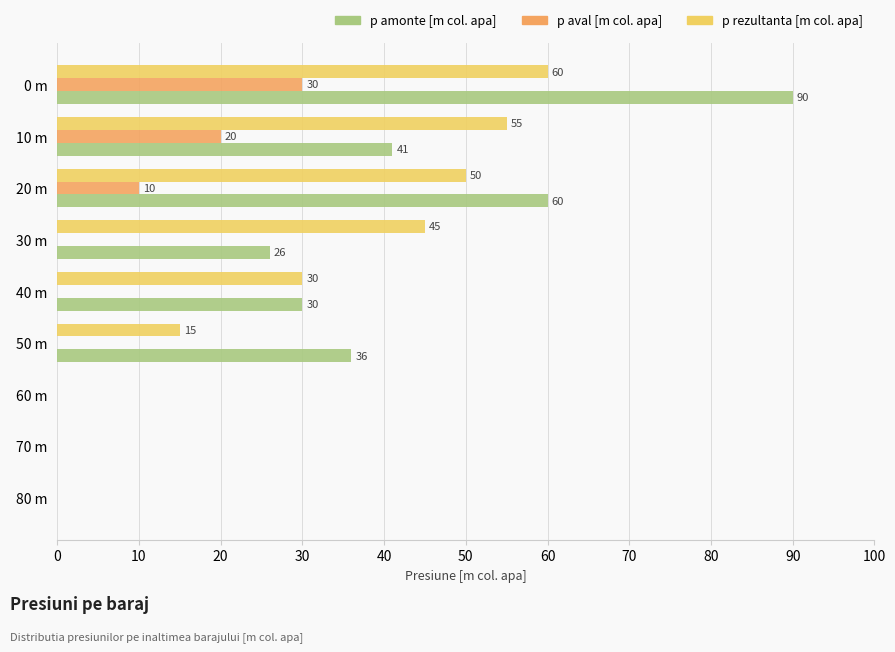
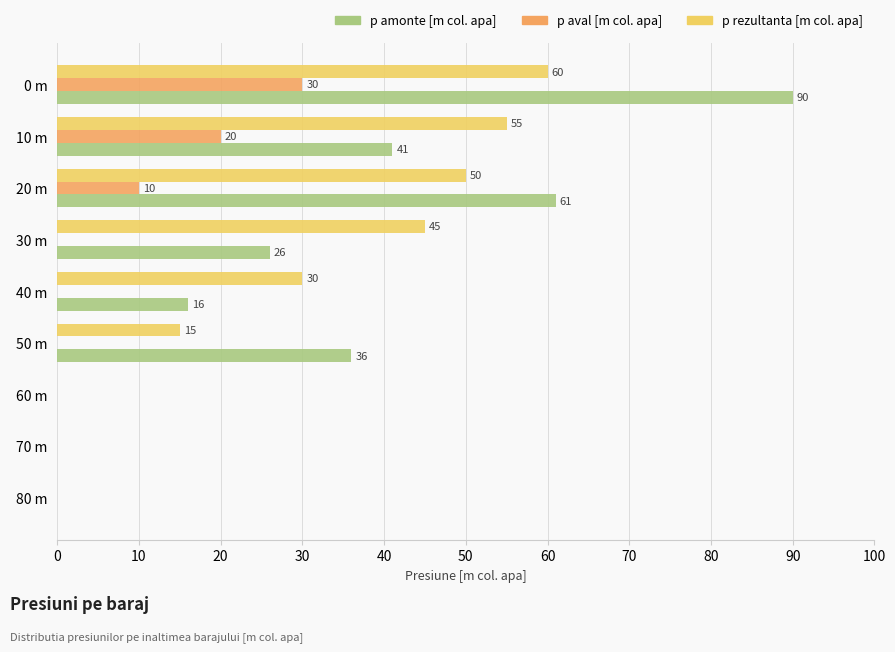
p amonte [m col. apa], 20 m: 60 -> 61
p amonte [m col. apa], 40 m: 30 -> 16
